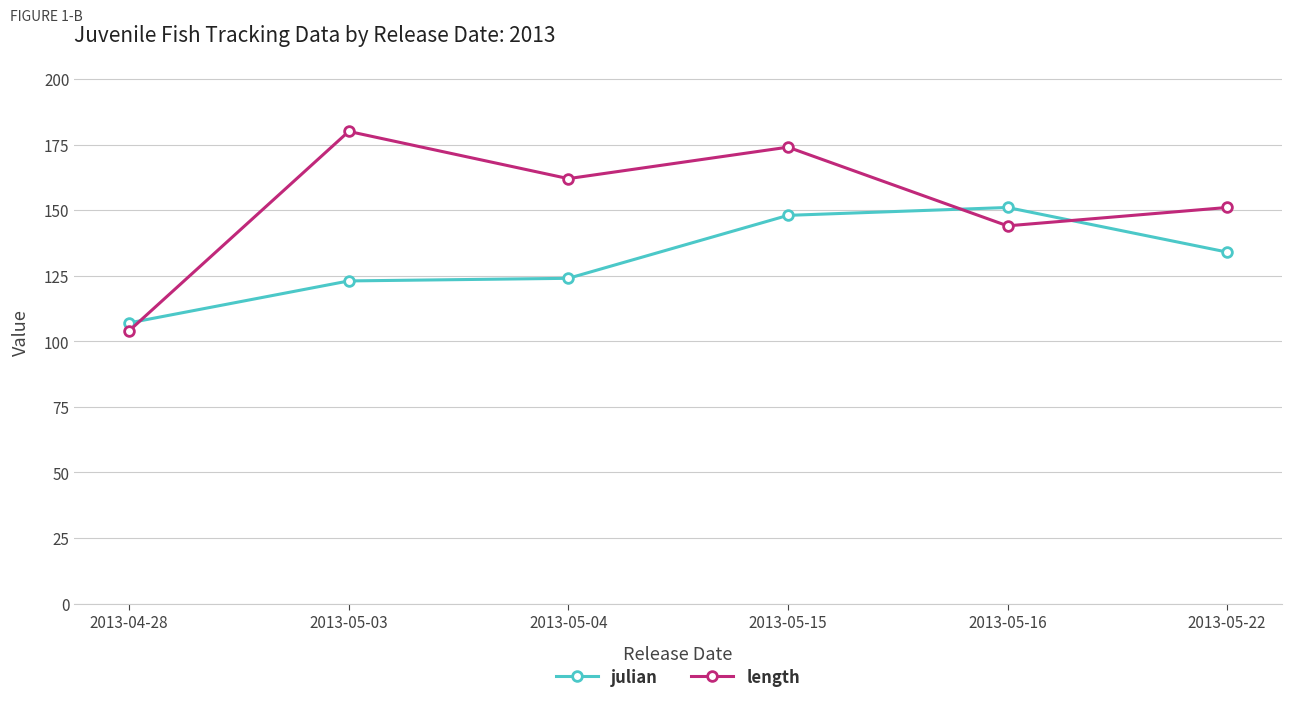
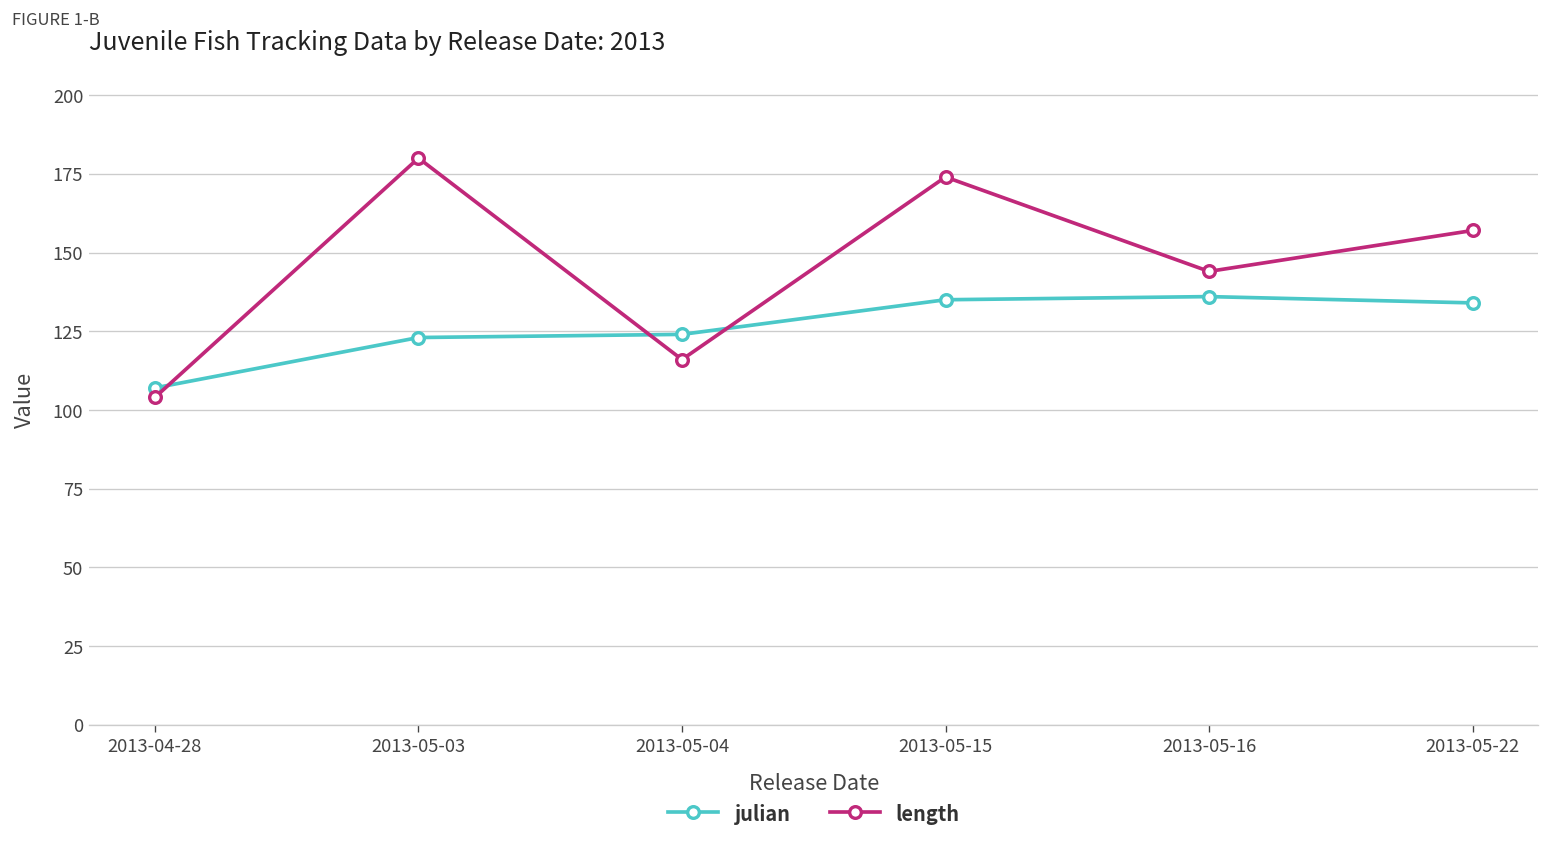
length, 2013-05-04: 162 -> 116
julian, 2013-05-15: 148 -> 135
julian, 2013-05-16: 151 -> 136
length, 2013-05-22: 151 -> 157
